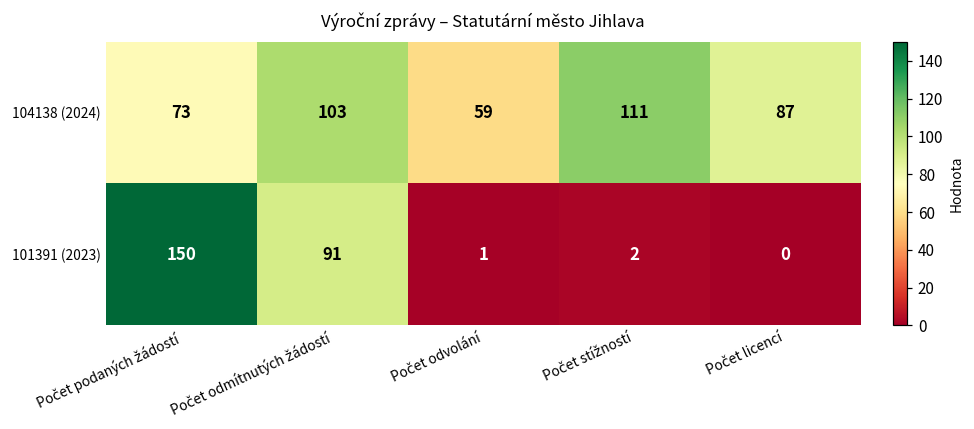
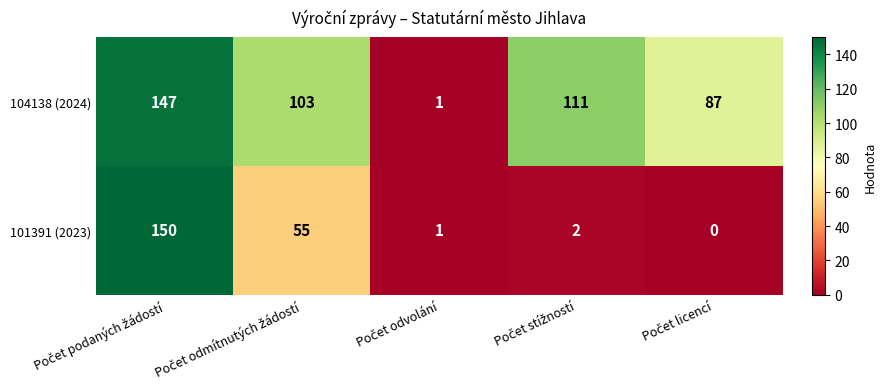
104138 (2024), Počet podaných žádostí: 73 -> 147
104138 (2024), Počet odvolání: 59 -> 1
101391 (2023), Počet odmítnutých žádostí: 91 -> 55
